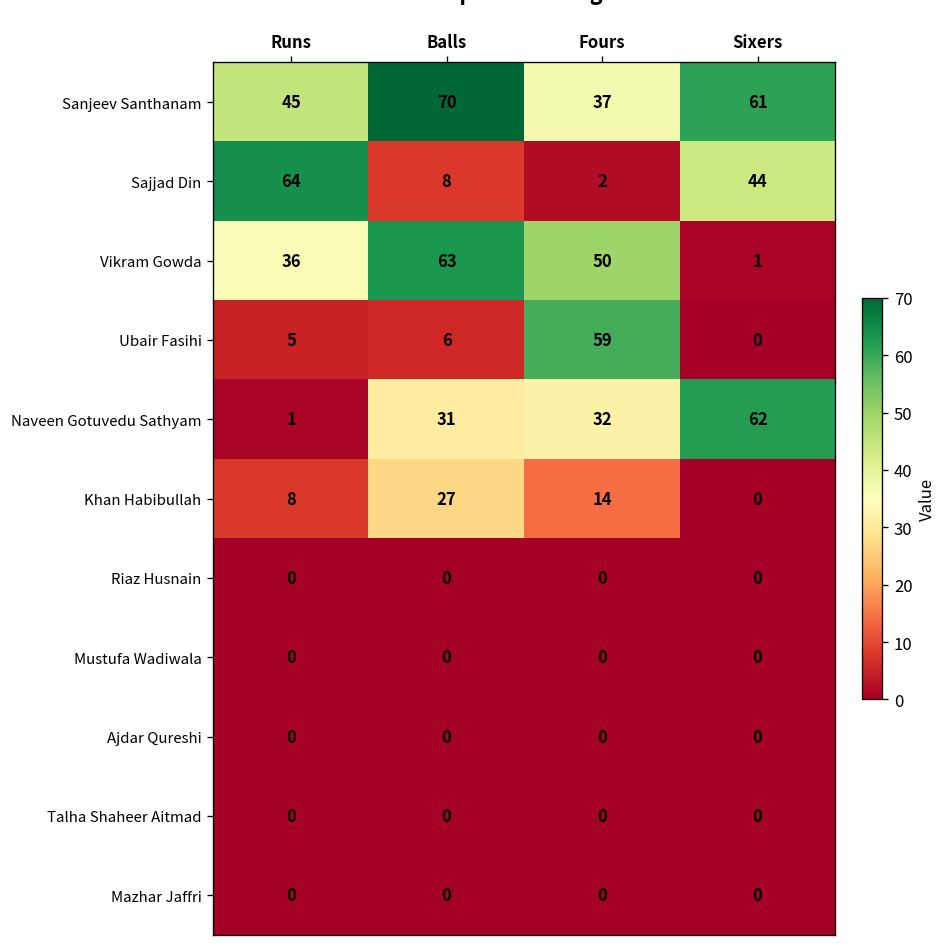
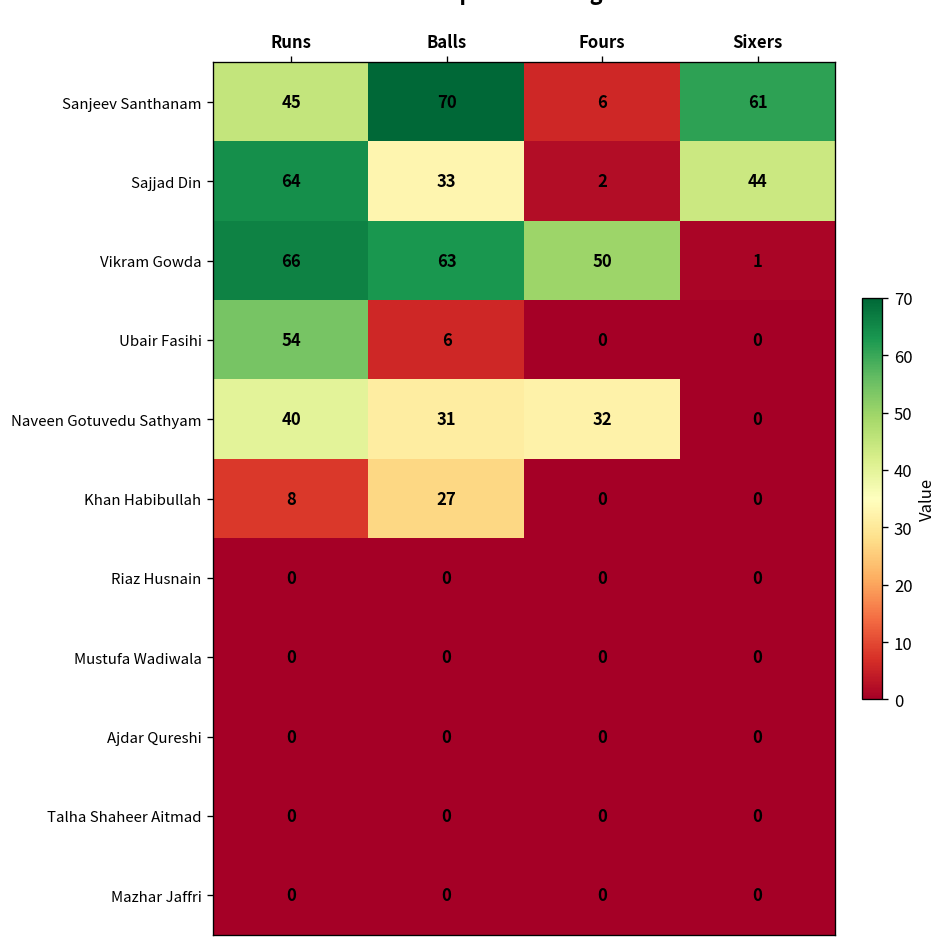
Sanjeev Santhanam, Fours: 37 -> 6
Sajjad Din, Balls: 8 -> 33
Vikram Gowda, Runs: 36 -> 66
Ubair Fasihi, Runs: 5 -> 54
Ubair Fasihi, Fours: 59 -> 0
Naveen Gotuvedu Sathyam, Runs: 1 -> 40
Naveen Gotuvedu Sathyam, Sixers: 62 -> 0
Khan Habibullah, Fours: 14 -> 0
